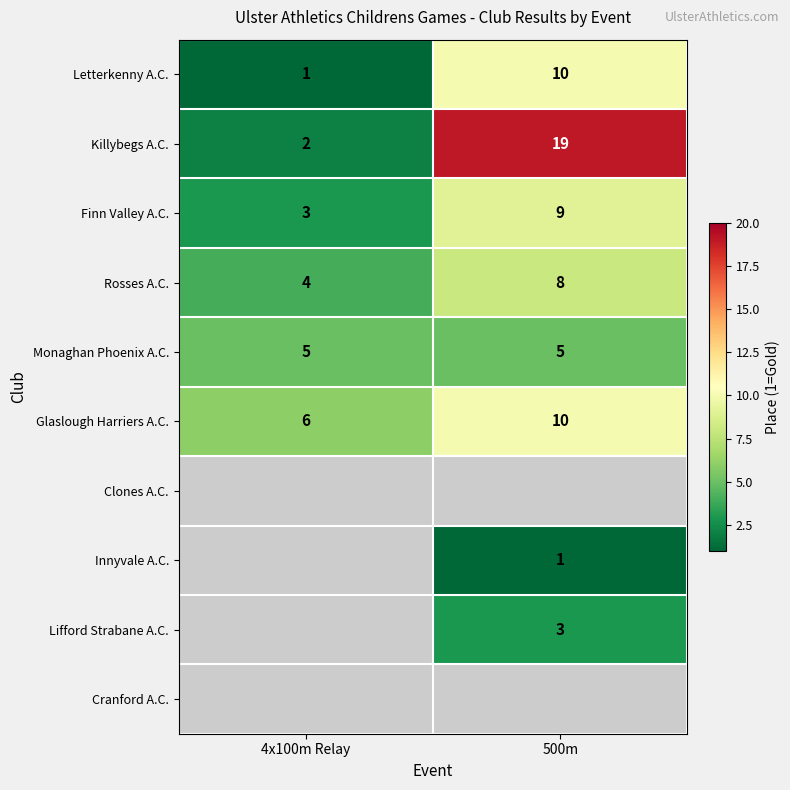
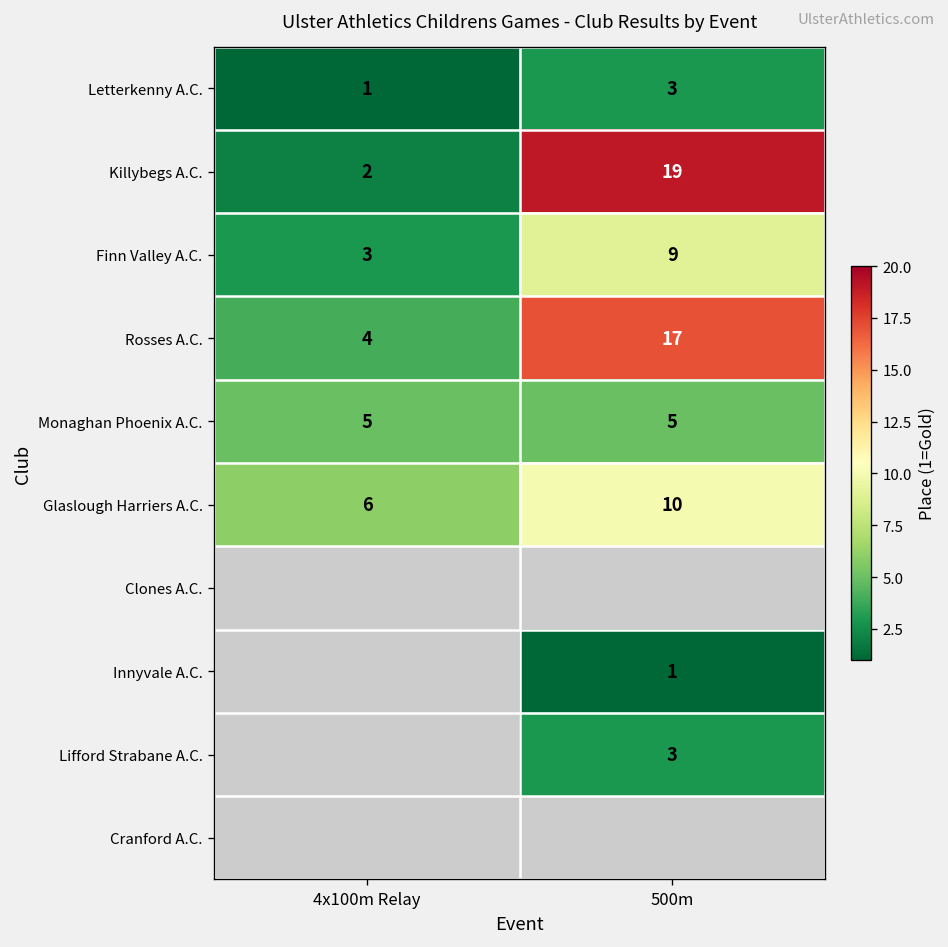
Letterkenny A.C., 500m: 10 -> 3
Rosses A.C., 500m: 8 -> 17
